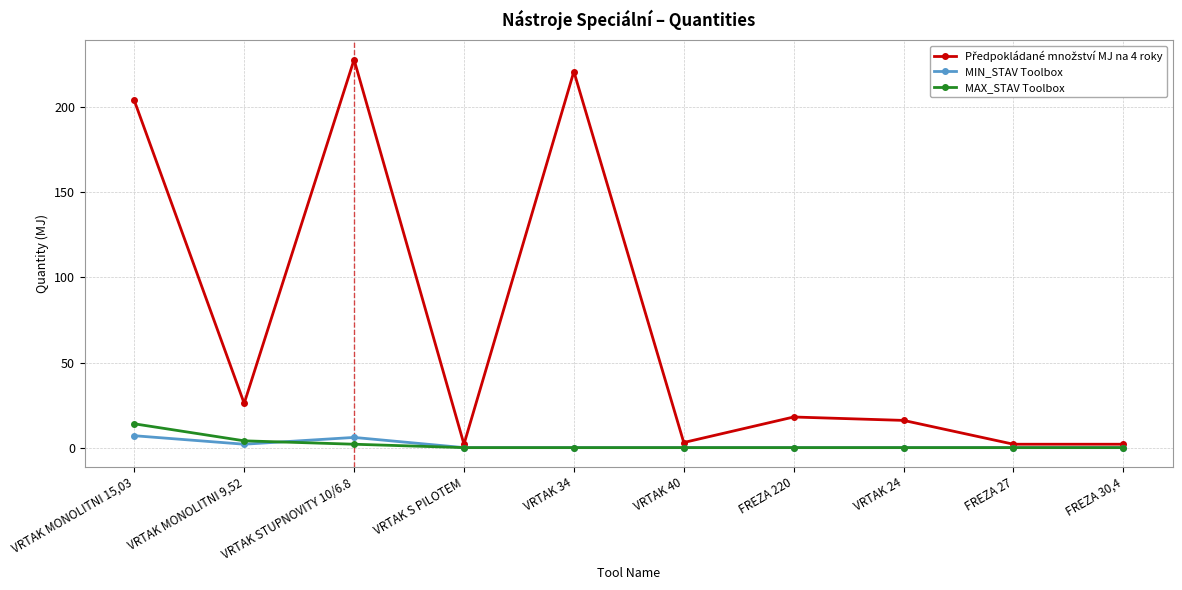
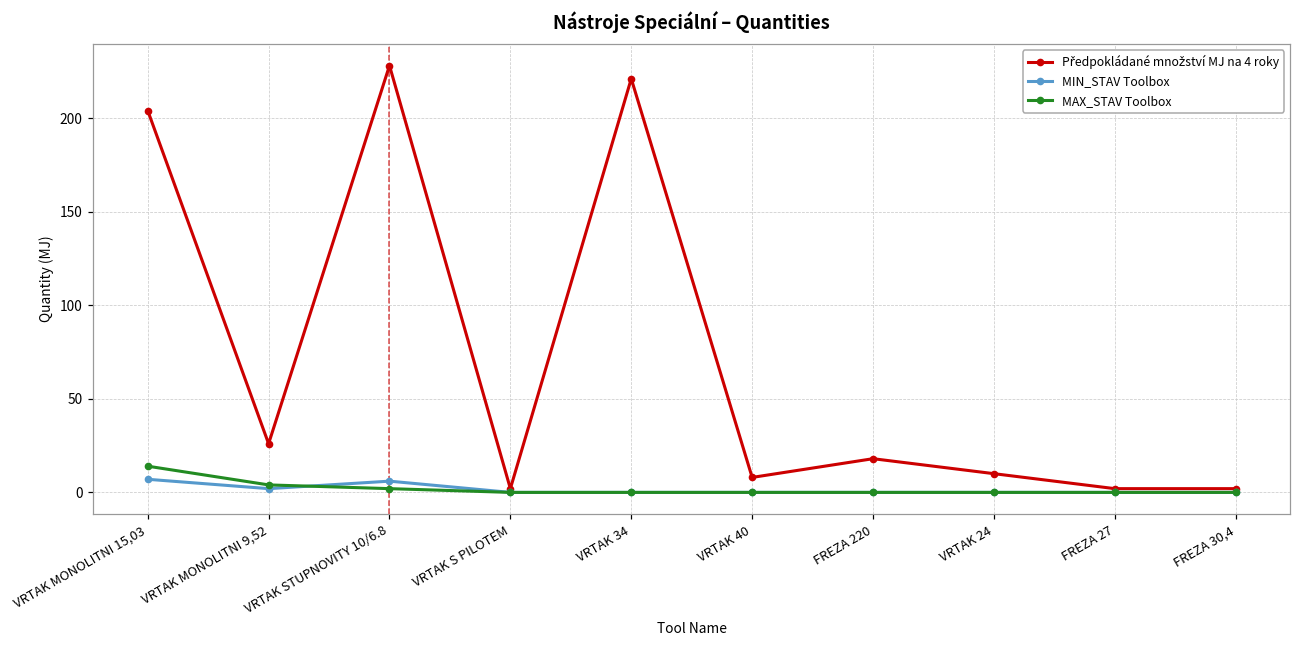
Předpokládané množství MJ na 4 roky, VRTAK 40: 3 -> 8
Předpokládané množství MJ na 4 roky, VRTAK 24: 16 -> 10
